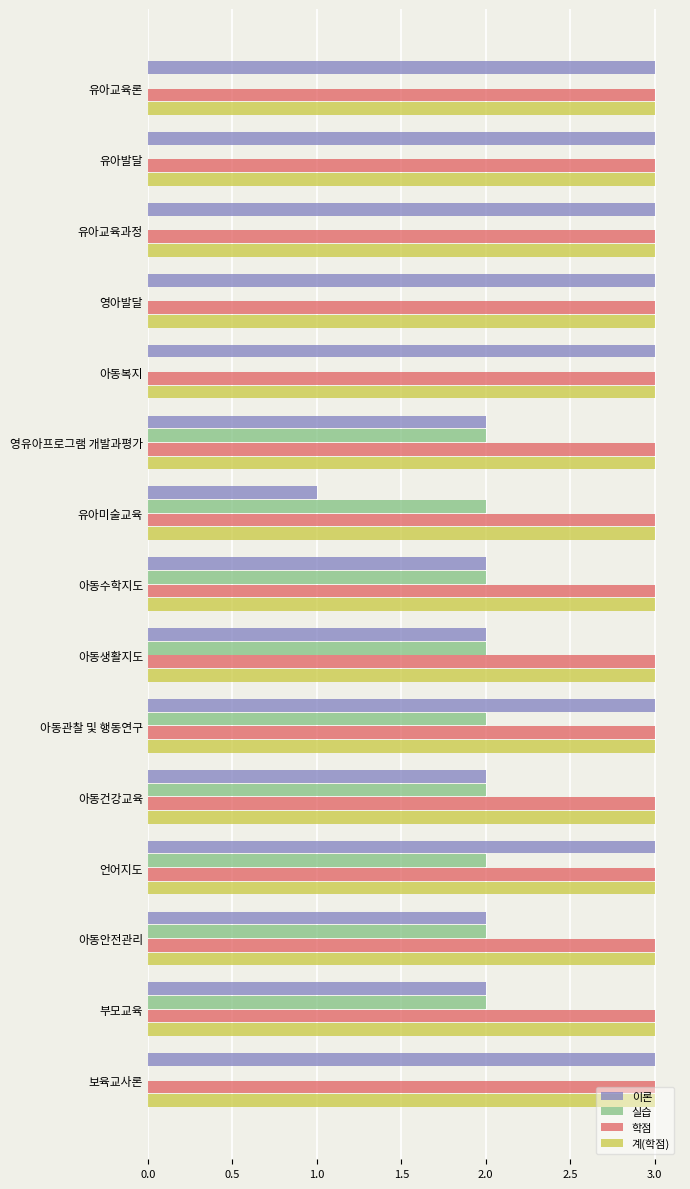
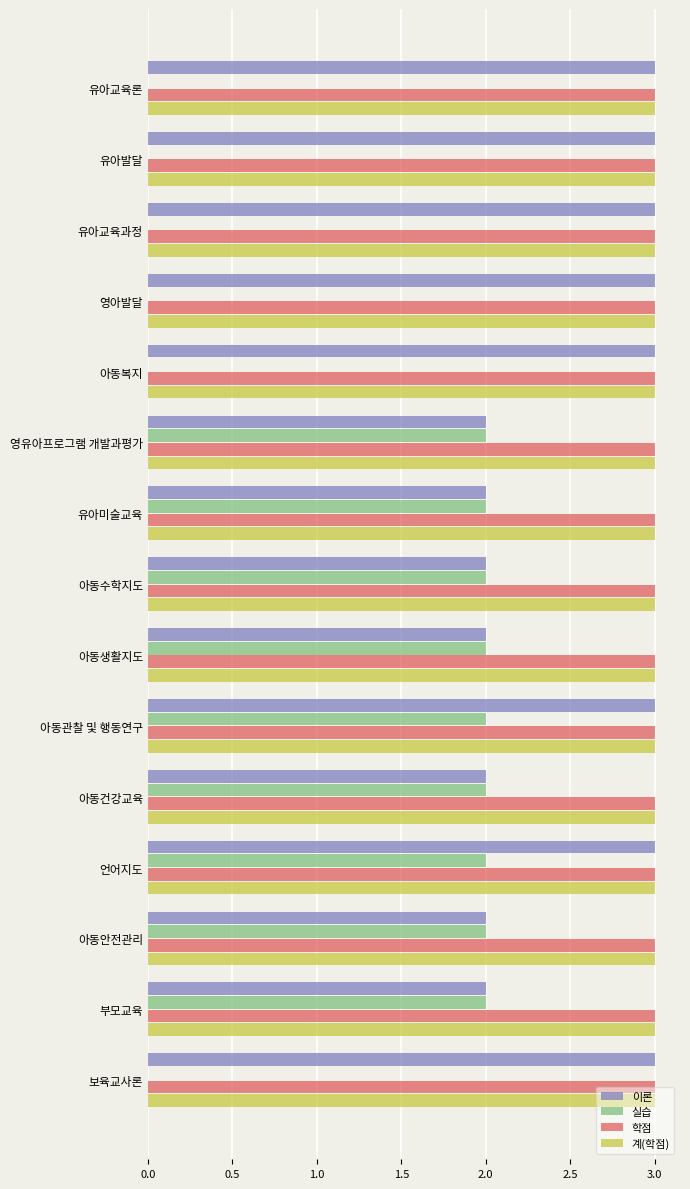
이론, 유아미술교육: 1 -> 2
